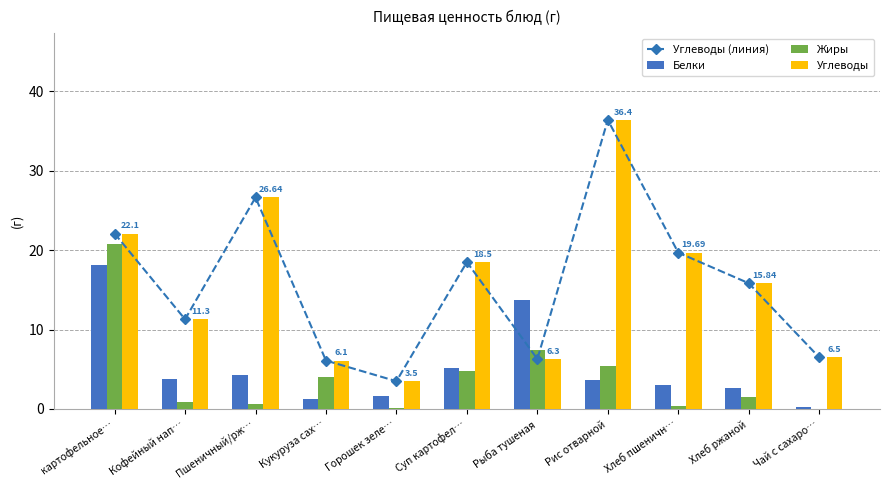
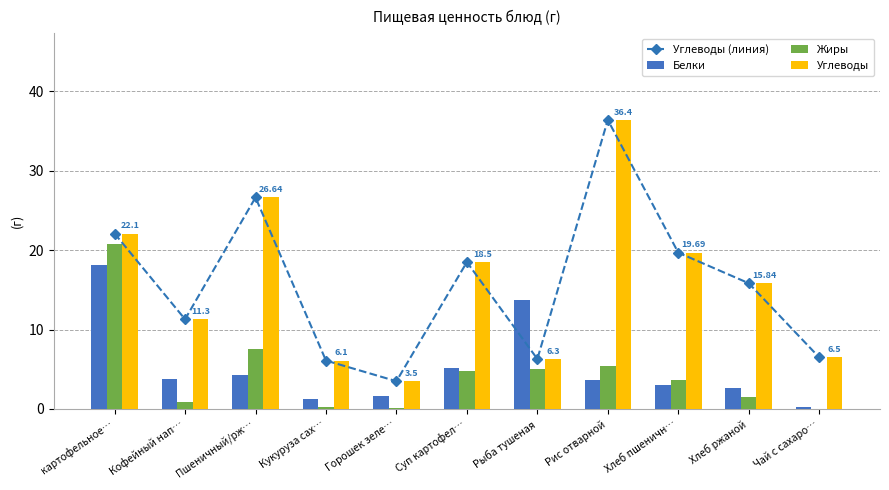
Жиры, Пшеничный/рж…: 1 -> 8
Жиры, Кукуруза сах…: 4 -> 0
Жиры, Рыба тушеная: 7 -> 5
Жиры, Хлеб пшеничн…: 0 -> 4
